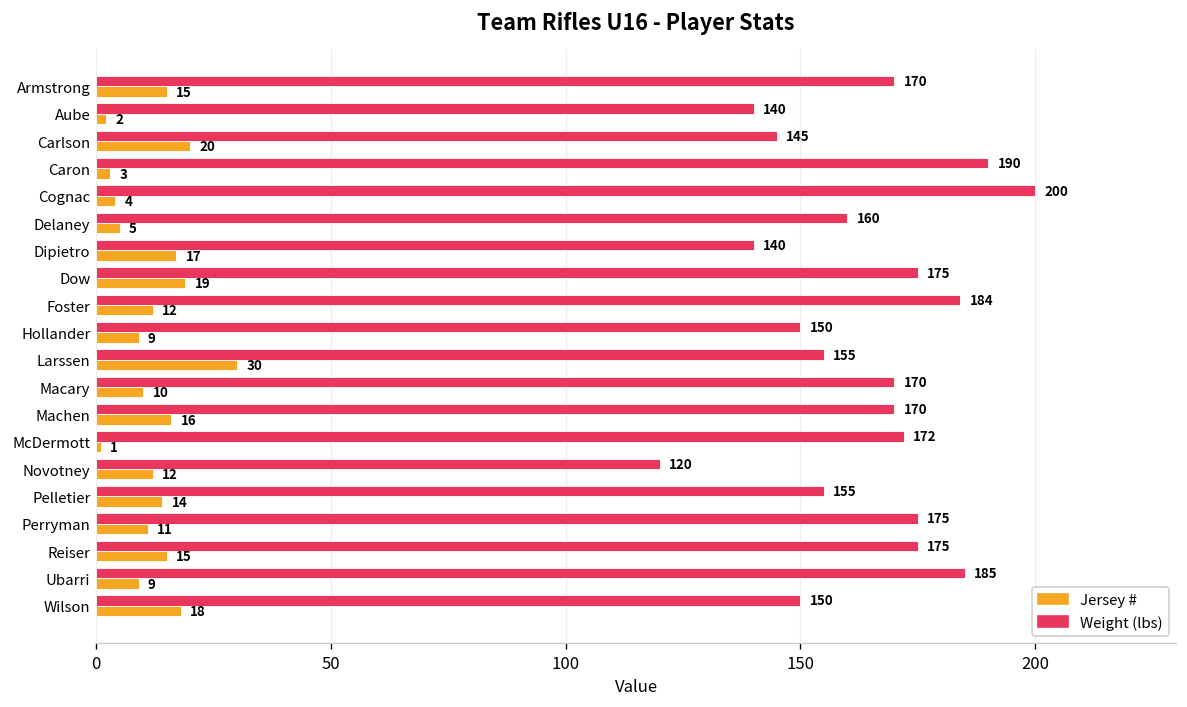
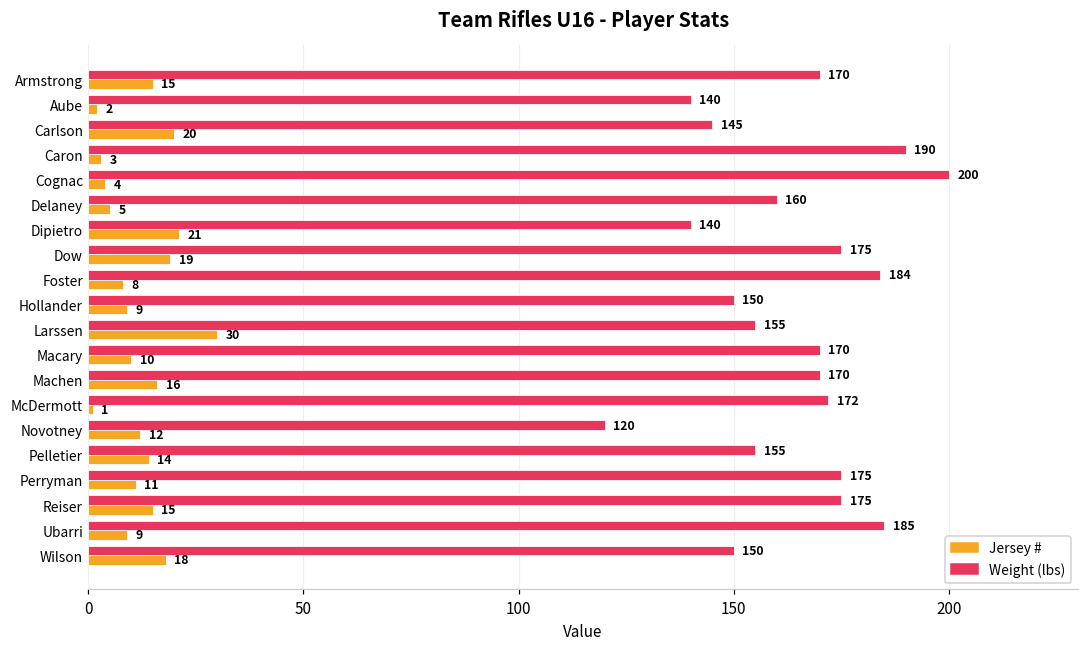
Jersey #, Dipietro: 17 -> 21
Jersey #, Foster: 12 -> 8
